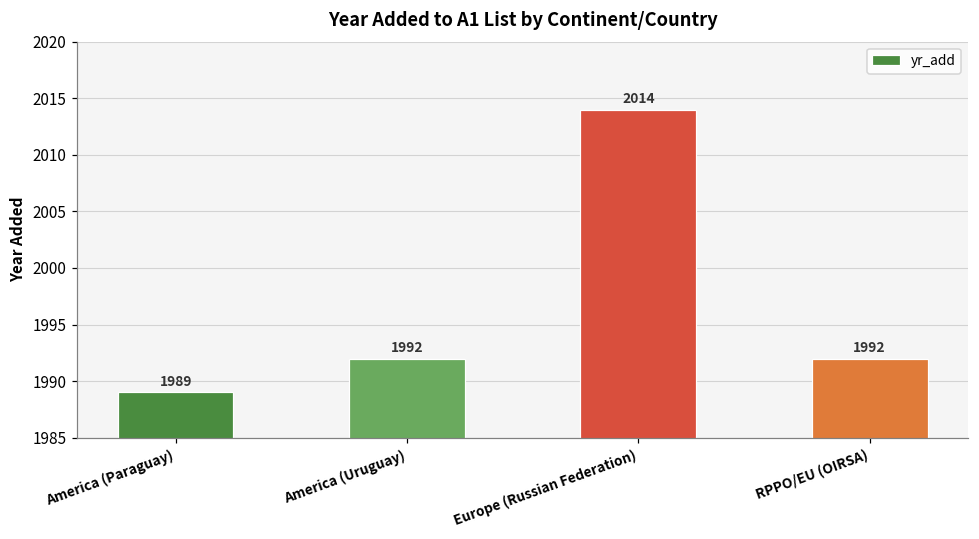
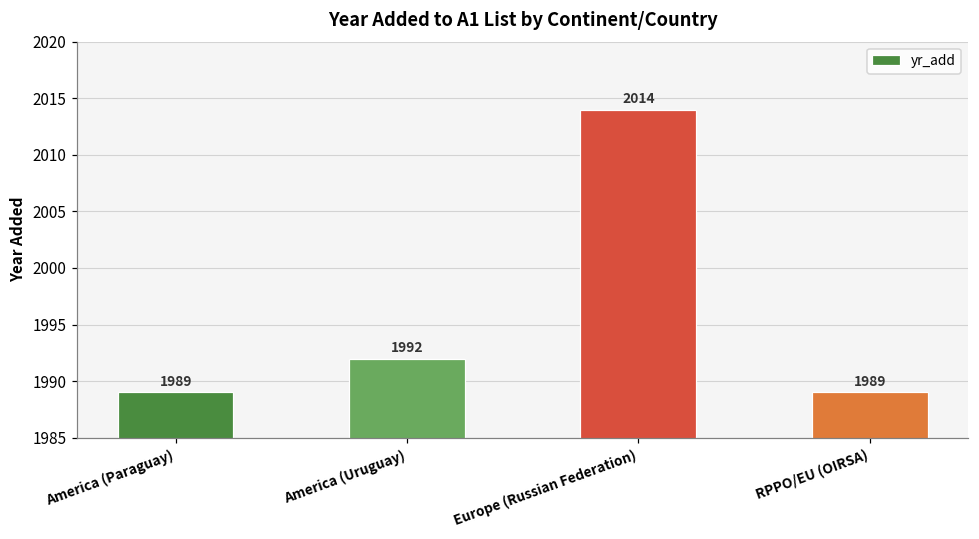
RPPO/EU (OIRSA): 1992 -> 1989
